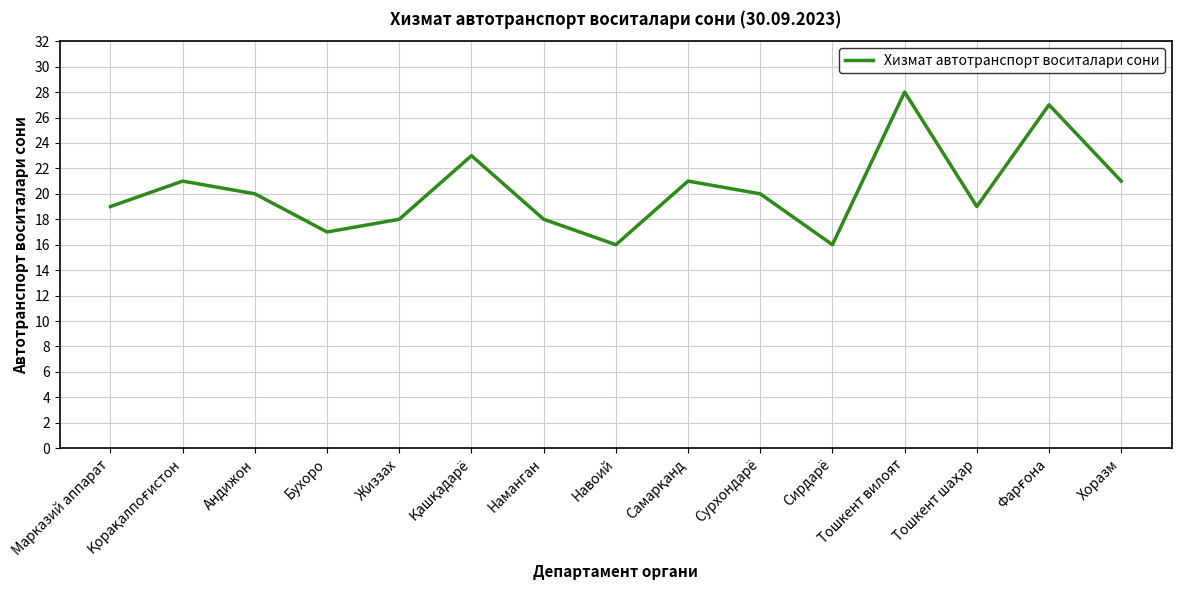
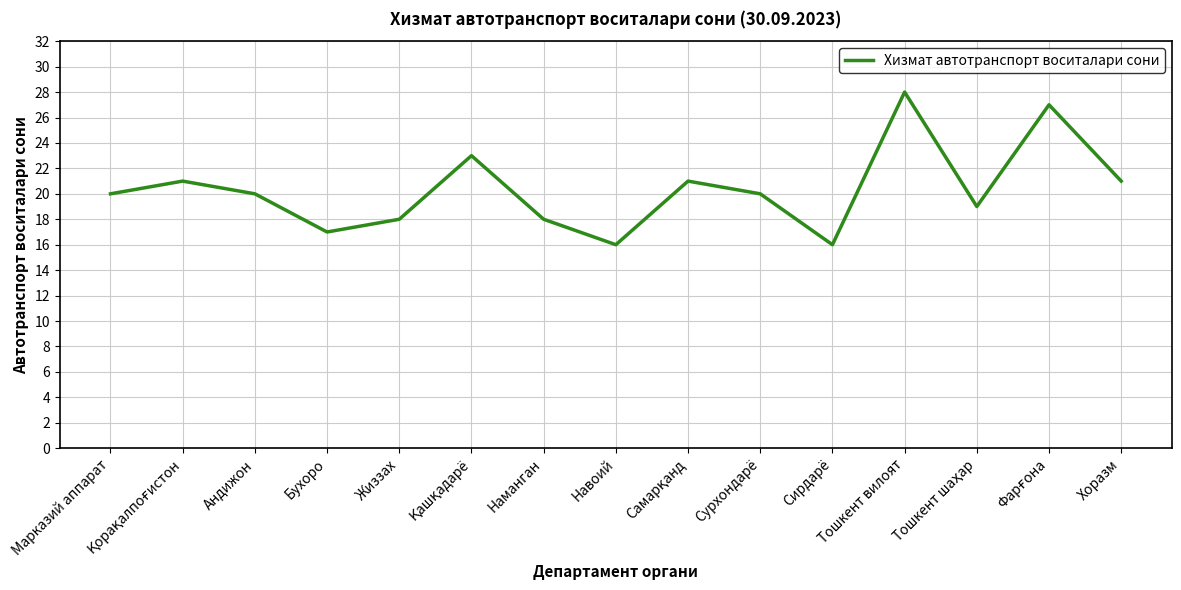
Марказий аппарат: 19 -> 20
